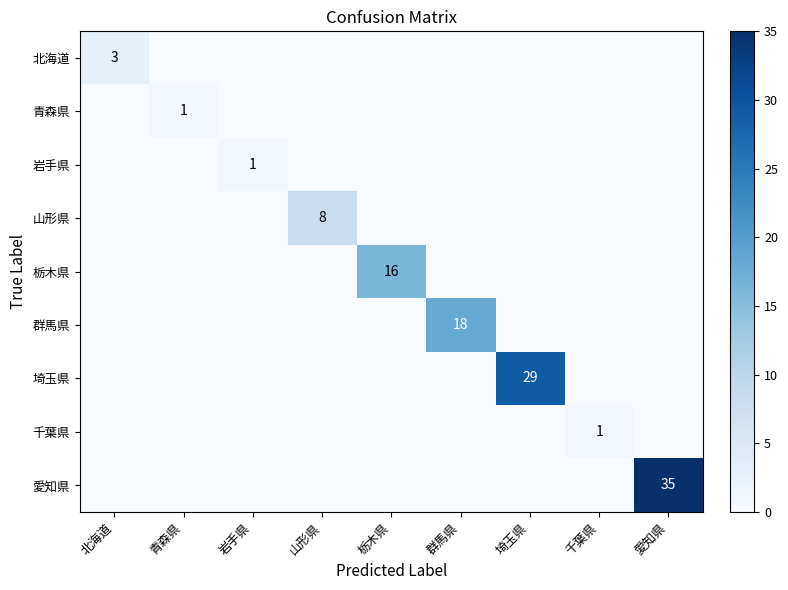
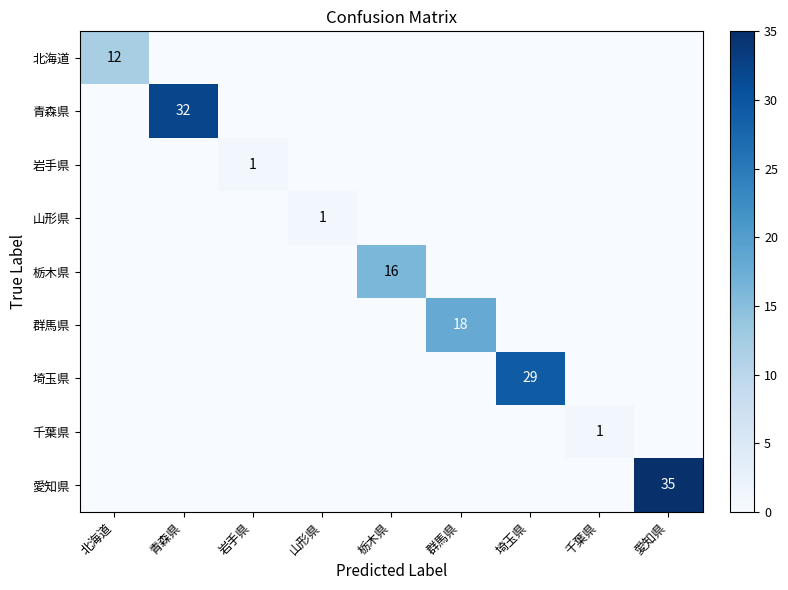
北海道, 北海道: 3 -> 12
青森県, 青森県: 1 -> 32
山形県, 山形県: 8 -> 1
